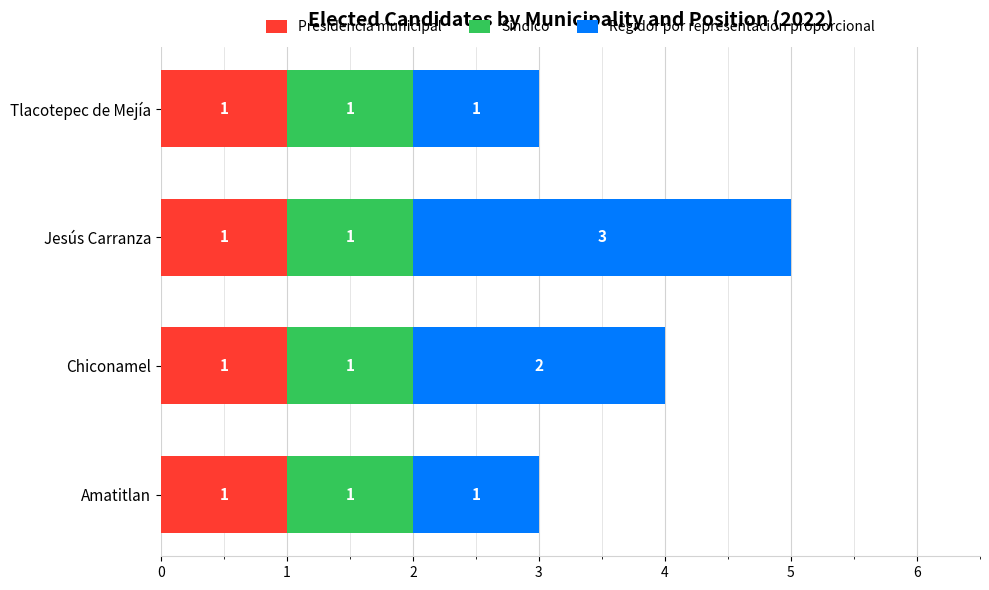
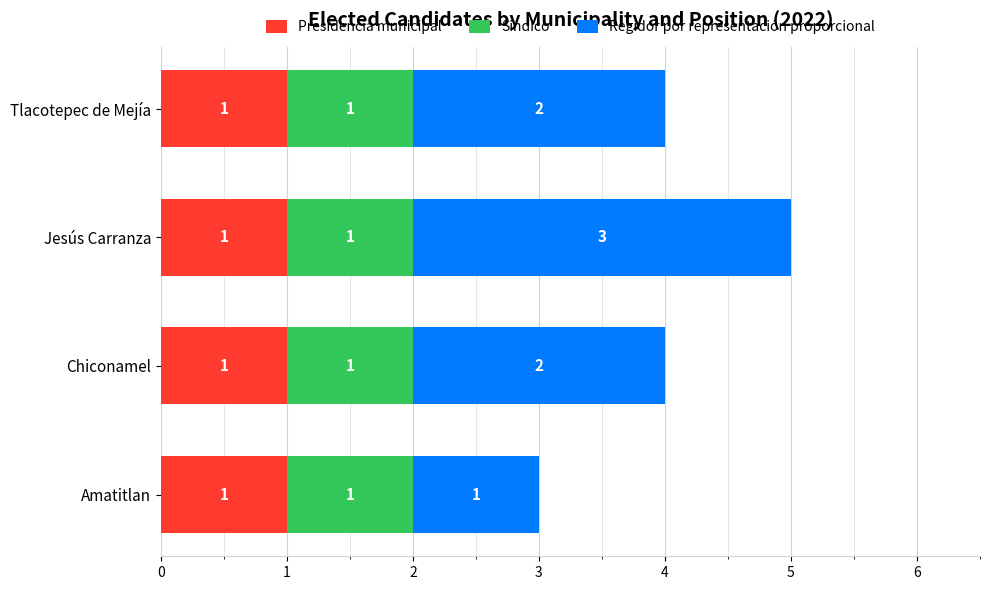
Regidor por representación proporcional, Tlacotepec de Mejía: 1 -> 2
